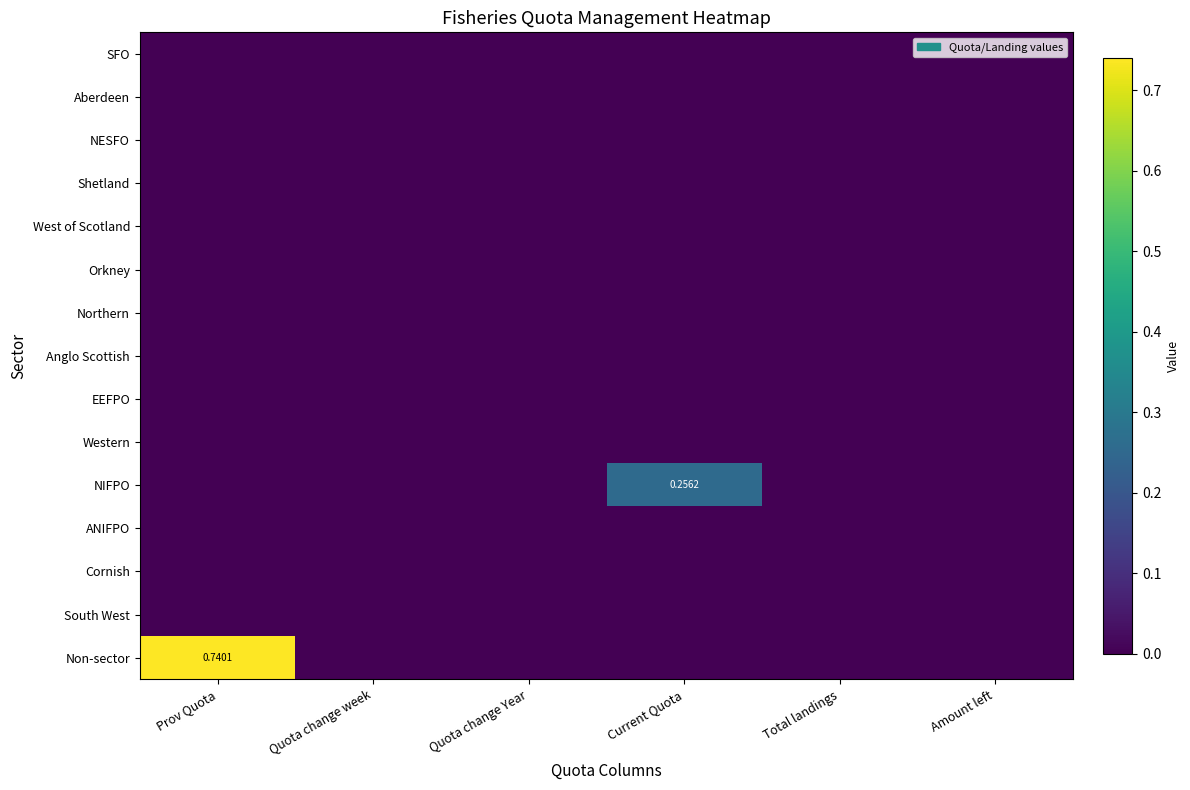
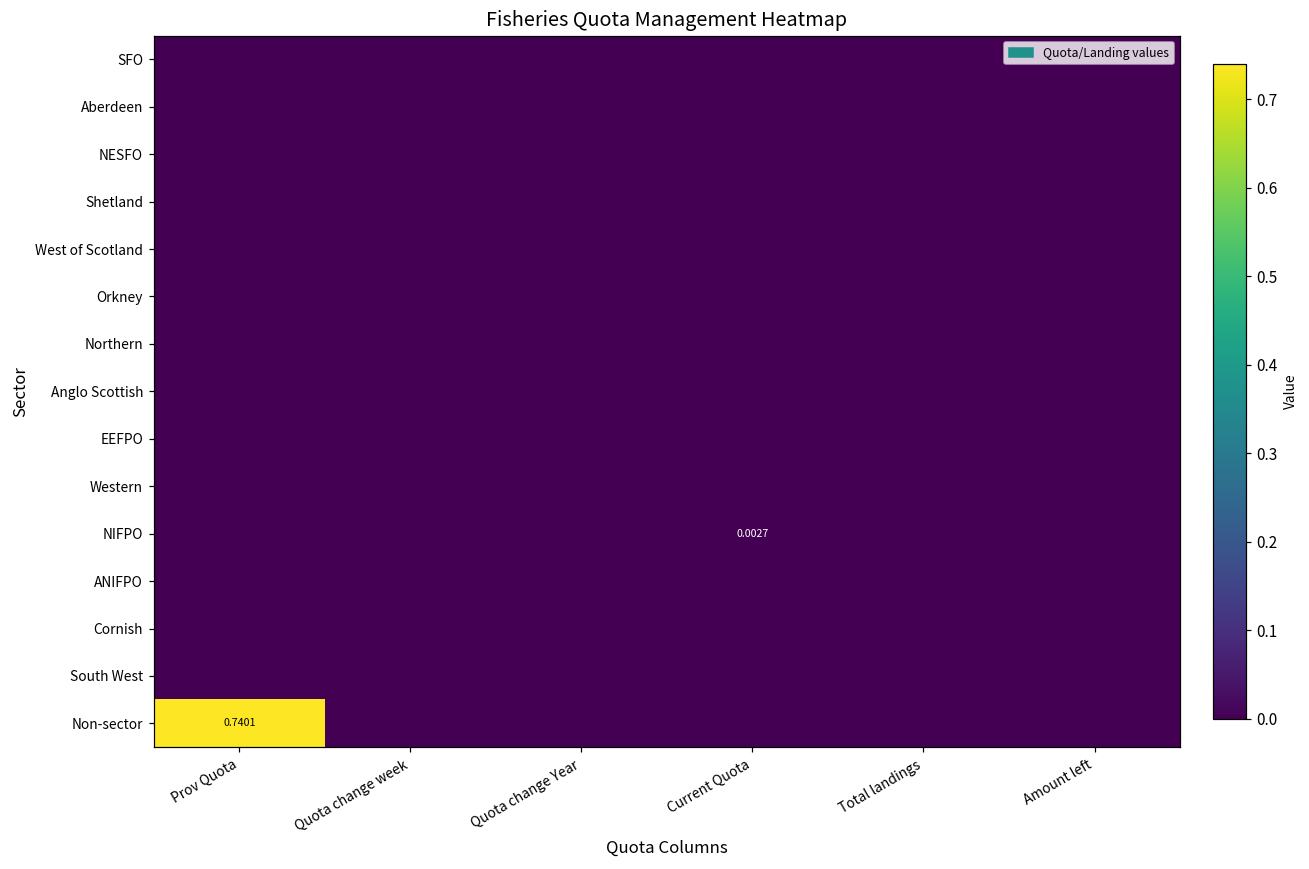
NIFPO, Current Quota: 0.2562 -> 0.0027
